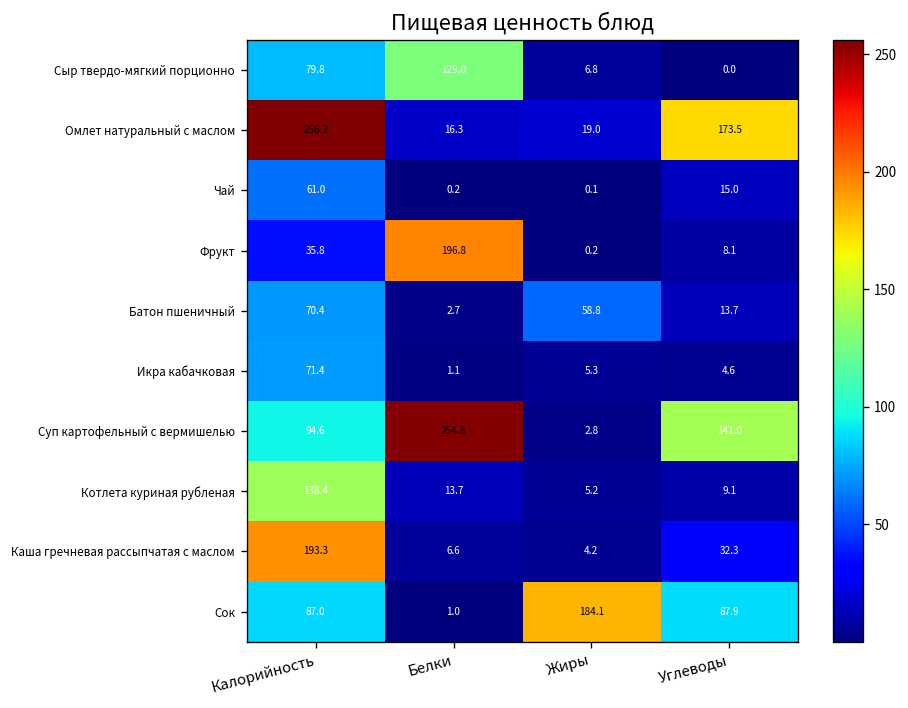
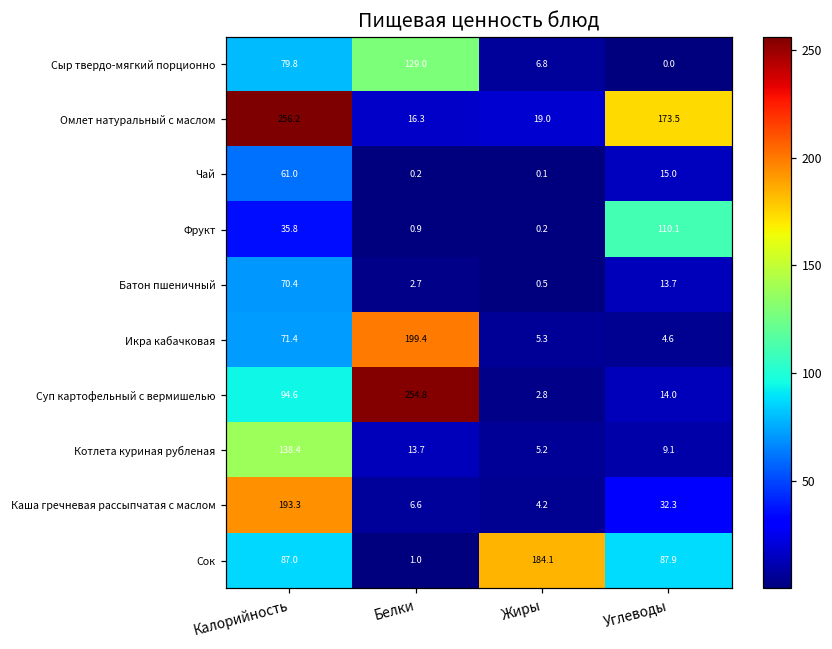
Фрукт, Белки: 196.8 -> 0.9
Фрукт, Углеводы: 8.1 -> 110.1
Батон пшеничный, Жиры: 58.8 -> 0.5
Икра кабачковая, Белки: 1.1 -> 199.4
Суп картофельный с вермишелью, Углеводы: 141.0 -> 14.0
